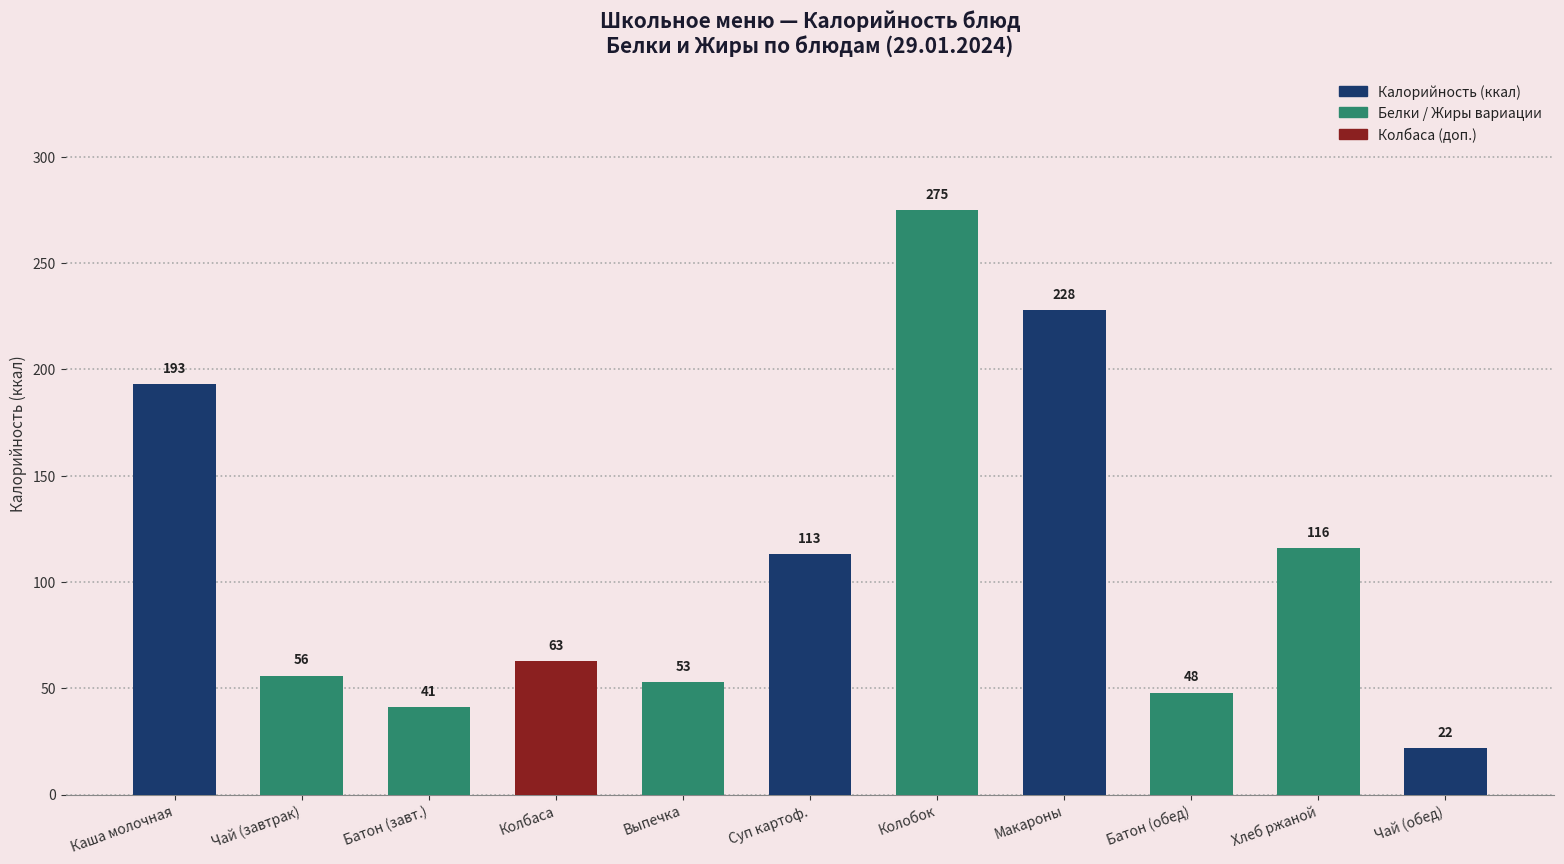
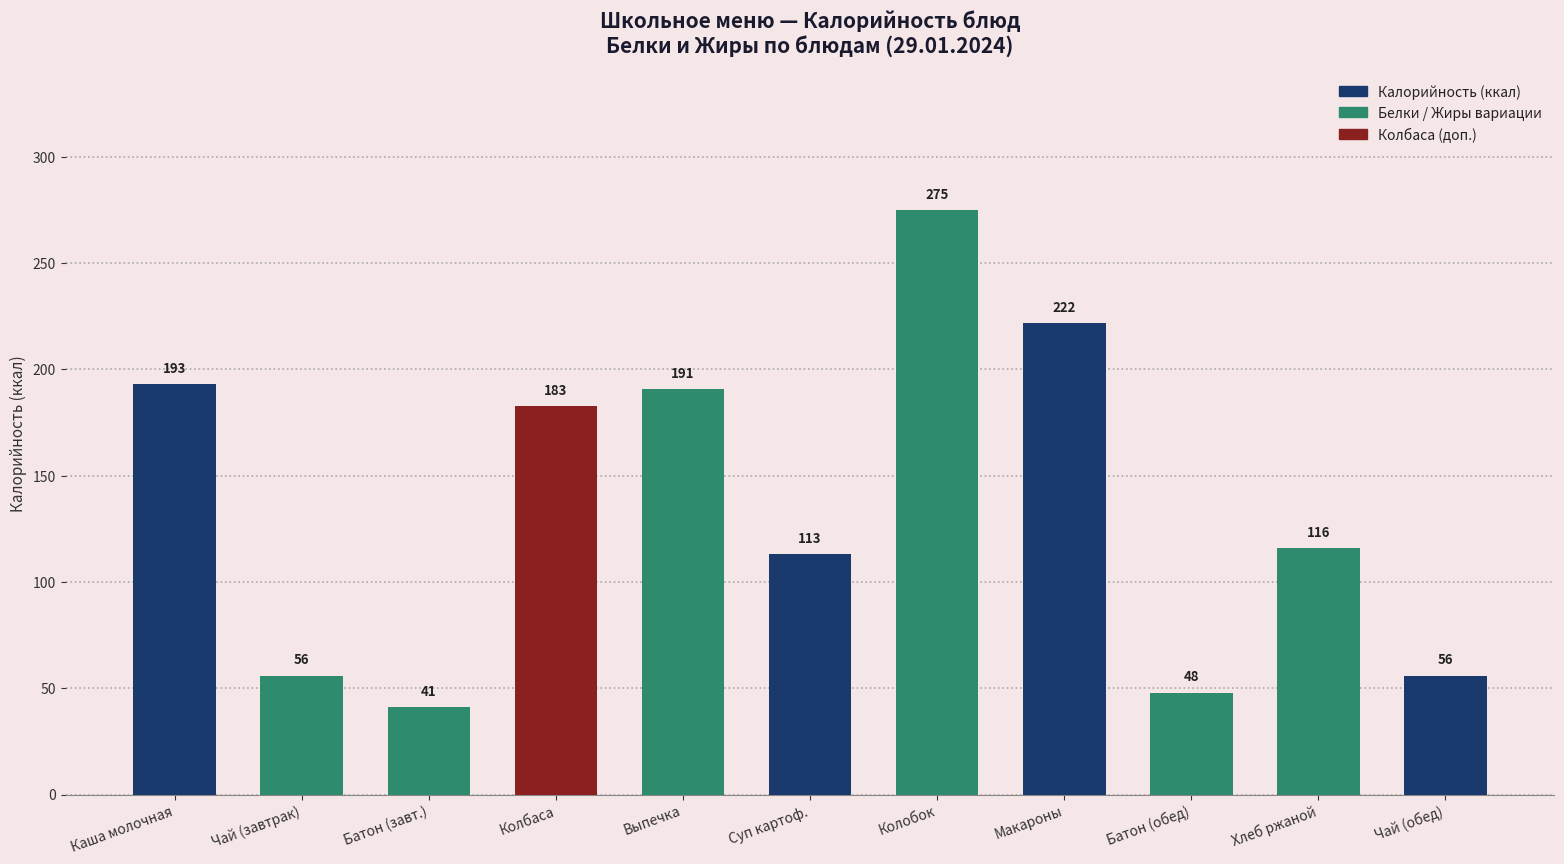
Колбаса: 63 -> 183
Выпечка: 53 -> 191
Макароны: 228 -> 222
Чай (обед): 22 -> 56
